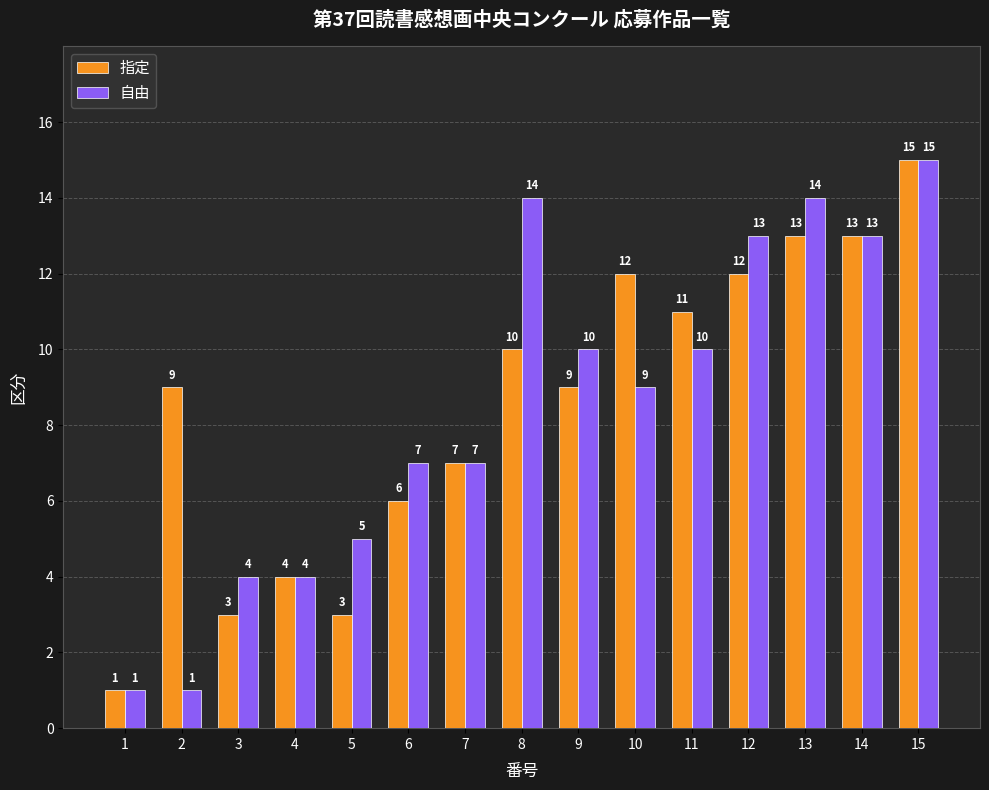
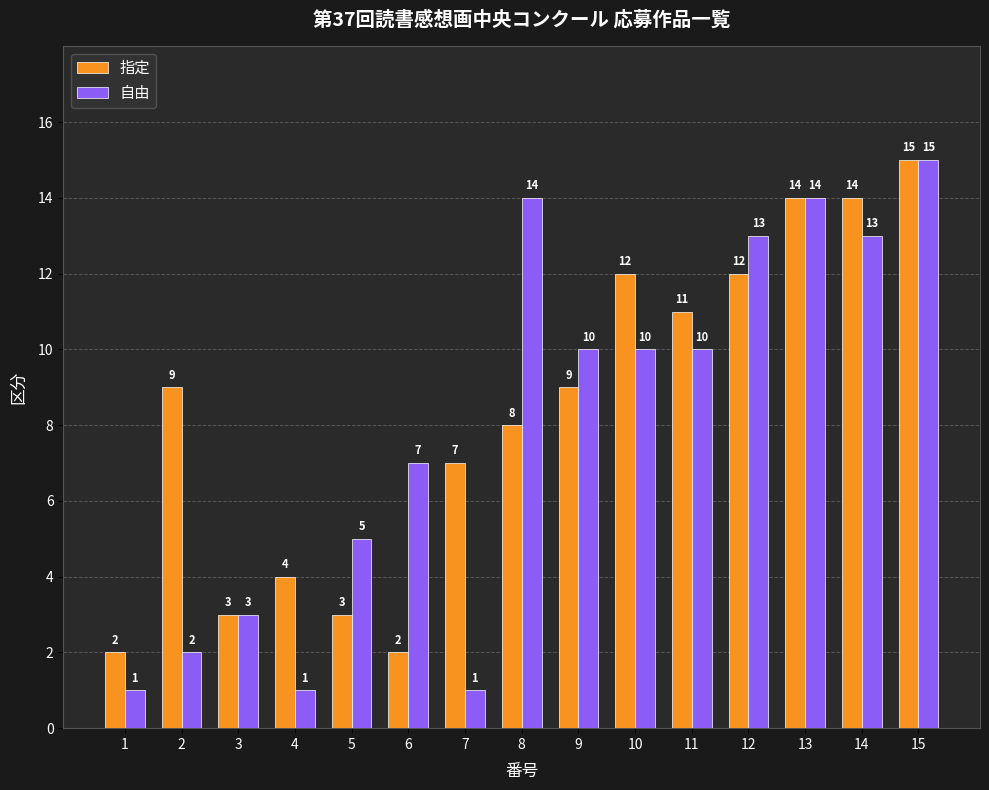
指定, 1: 1 -> 2
自由, 2: 1 -> 2
自由, 3: 4 -> 3
自由, 4: 4 -> 1
指定, 6: 6 -> 2
自由, 7: 7 -> 1
指定, 8: 10 -> 8
自由, 10: 9 -> 10
指定, 13: 13 -> 14
指定, 14: 13 -> 14
